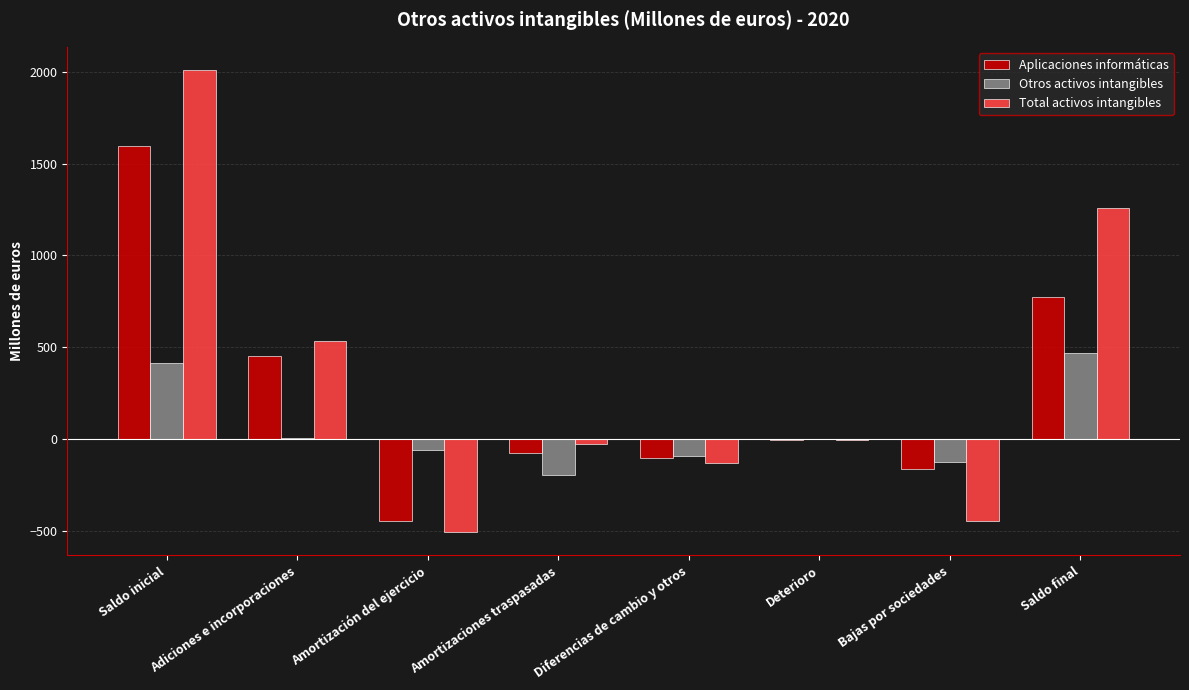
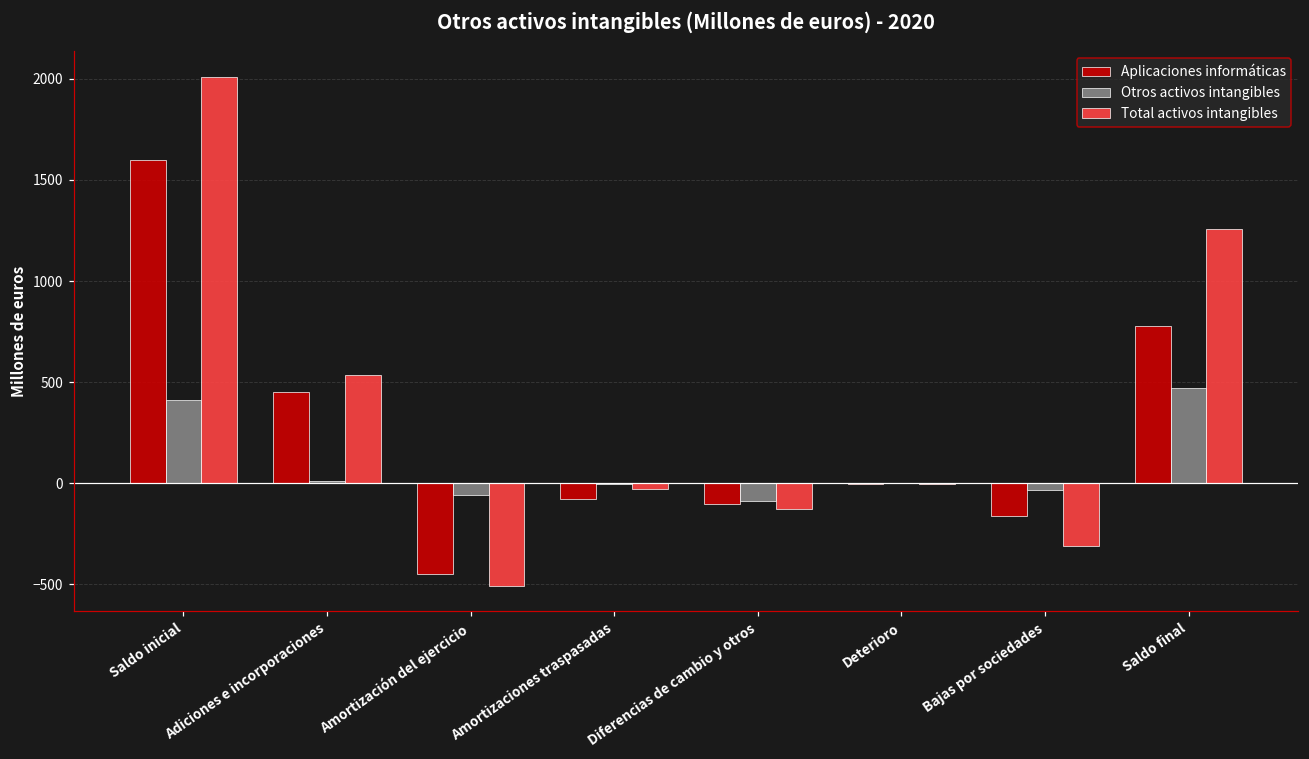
Otros activos intangibles, Amortizaciones traspasadas: -190 -> 0
Otros activos intangibles, Bajas por sociedades: -130 -> -30
Total activos intangibles, Bajas por sociedades: -450 -> -310
